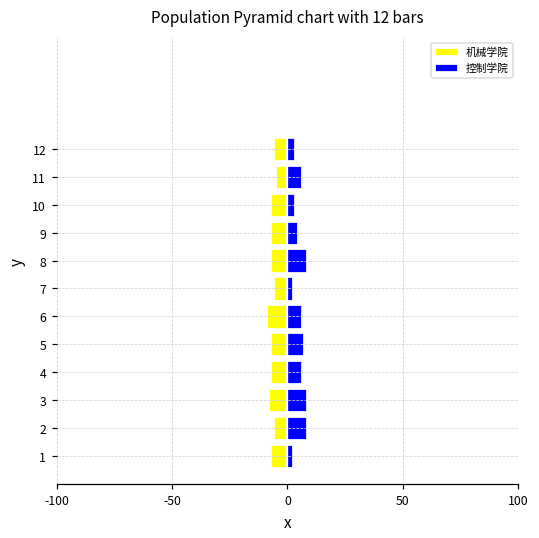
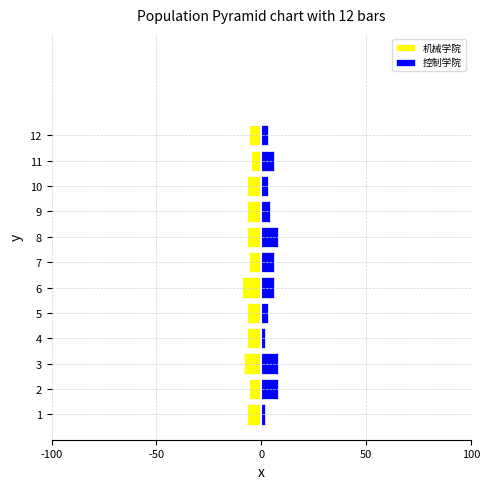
控制学院, 7: 2 -> 6
控制学院, 5: 7 -> 3
控制学院, 4: 6 -> 2
